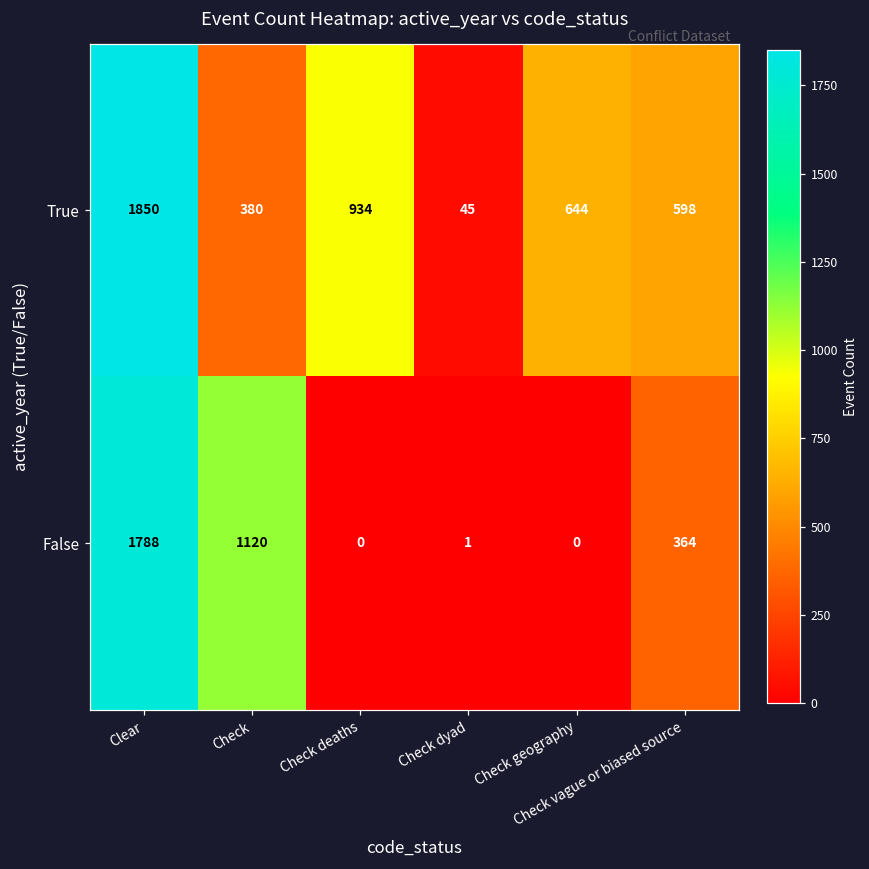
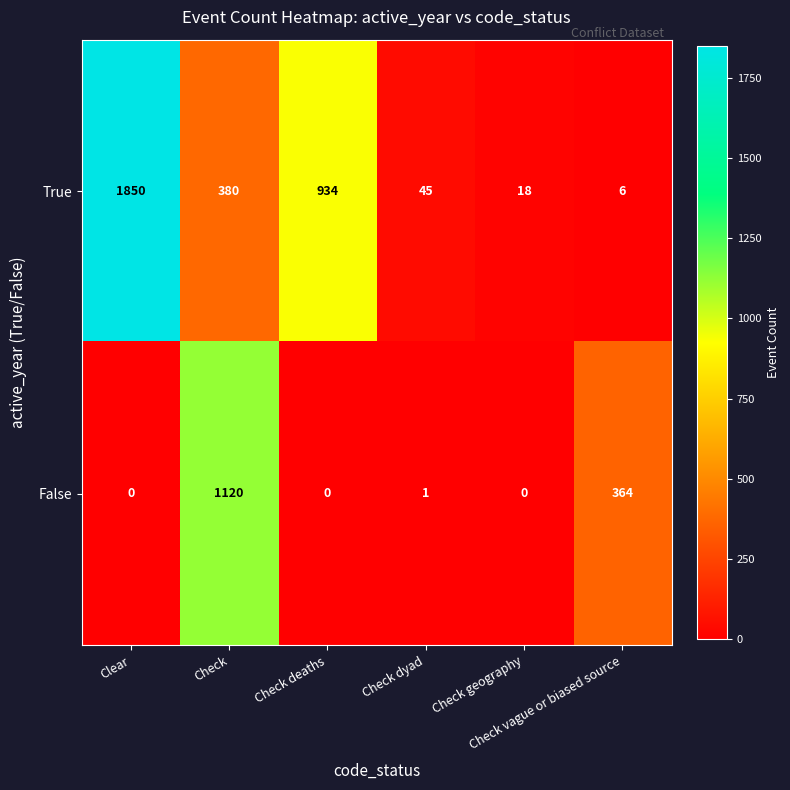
True, Check geography: 644 -> 18
True, Check vague or biased source: 598 -> 6
False, Clear: 1788 -> 0
